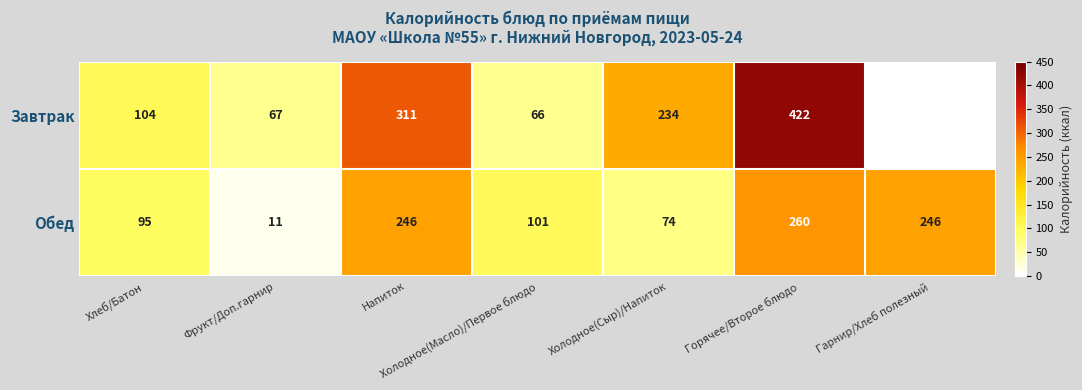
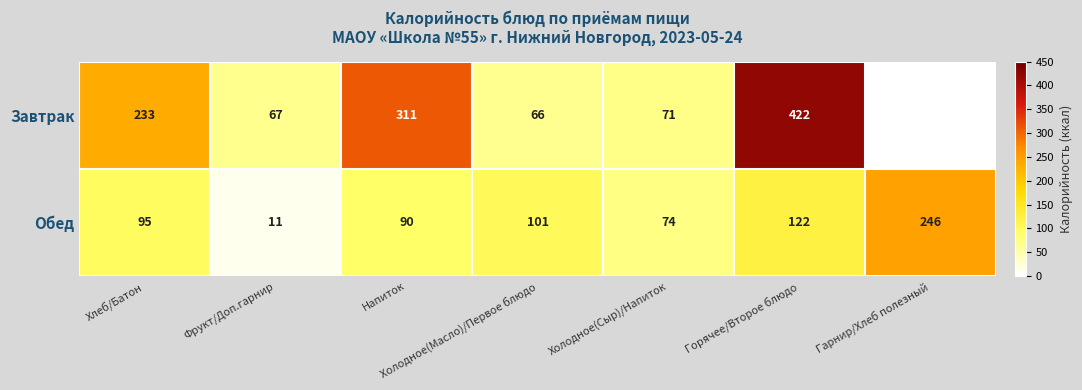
Завтрак, Хлеб/Батон: 104 -> 233
Завтрак, Холодное(Сыр)/Напиток: 234 -> 71
Обед, Напиток: 246 -> 90
Обед, Горячее/Второе блюдо: 260 -> 122
